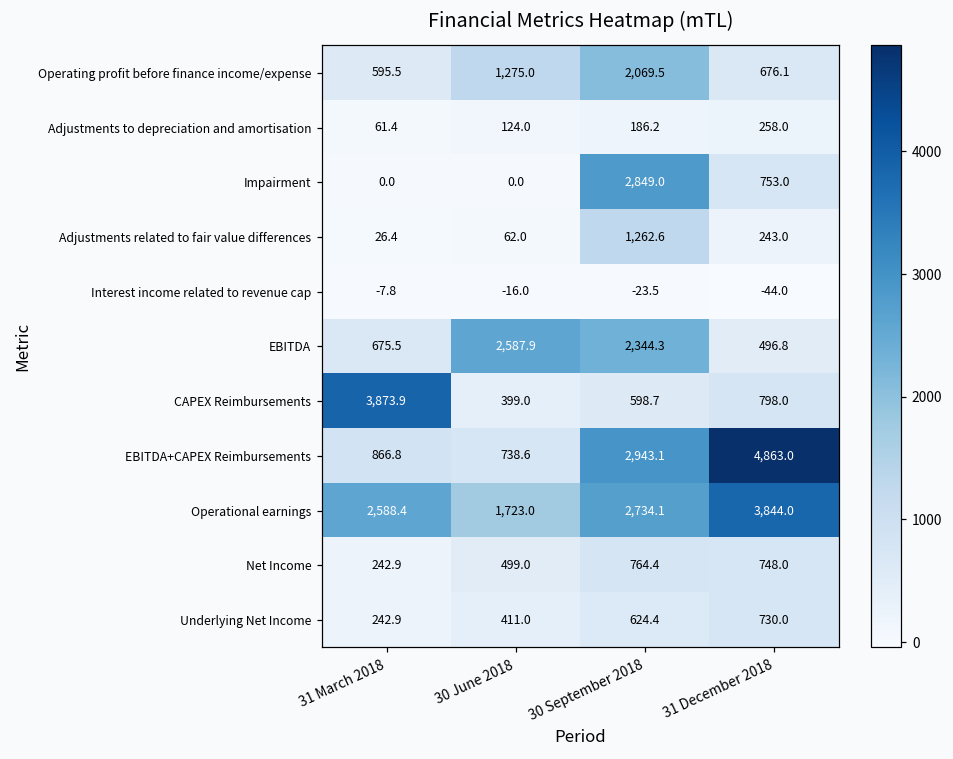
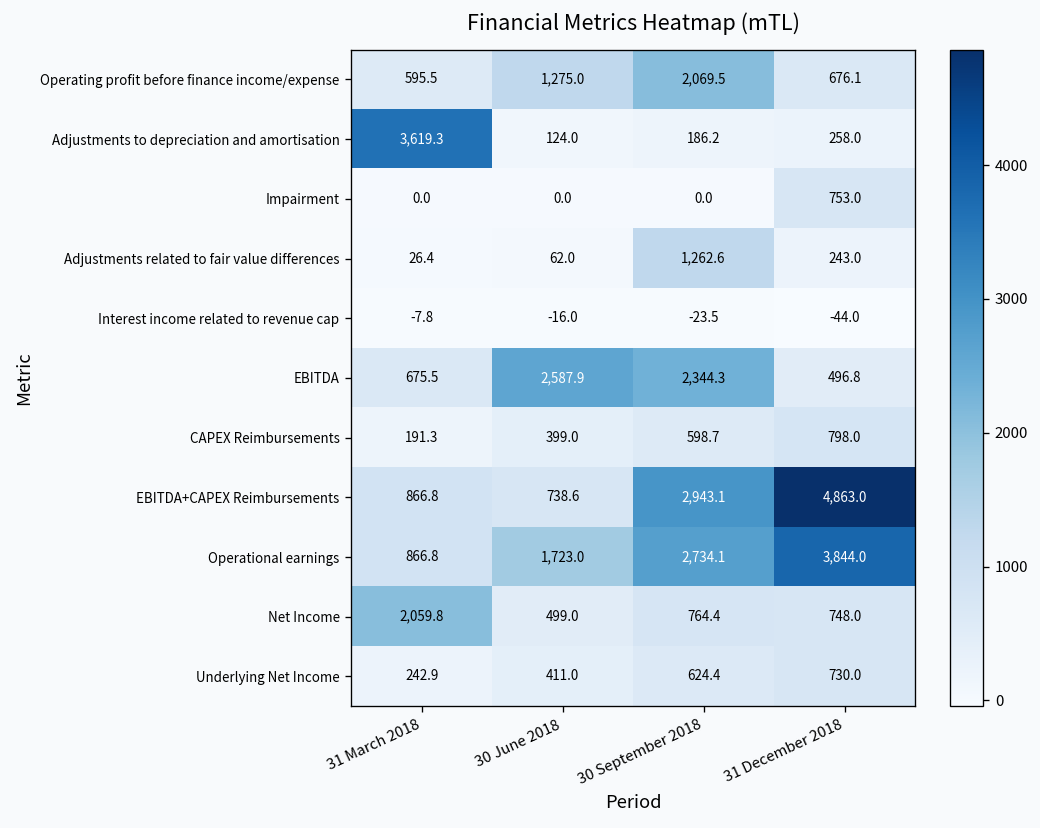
Adjustments to depreciation and amortisation, 31 March 2018: 61.4 -> 3,619.3
Impairment, 30 September 2018: 2,849.0 -> 0.0
CAPEX Reimbursements, 31 March 2018: 3,873.9 -> 191.3
Operational earnings, 31 March 2018: 2,588.4 -> 866.8
Net Income, 31 March 2018: 242.9 -> 2,059.8
